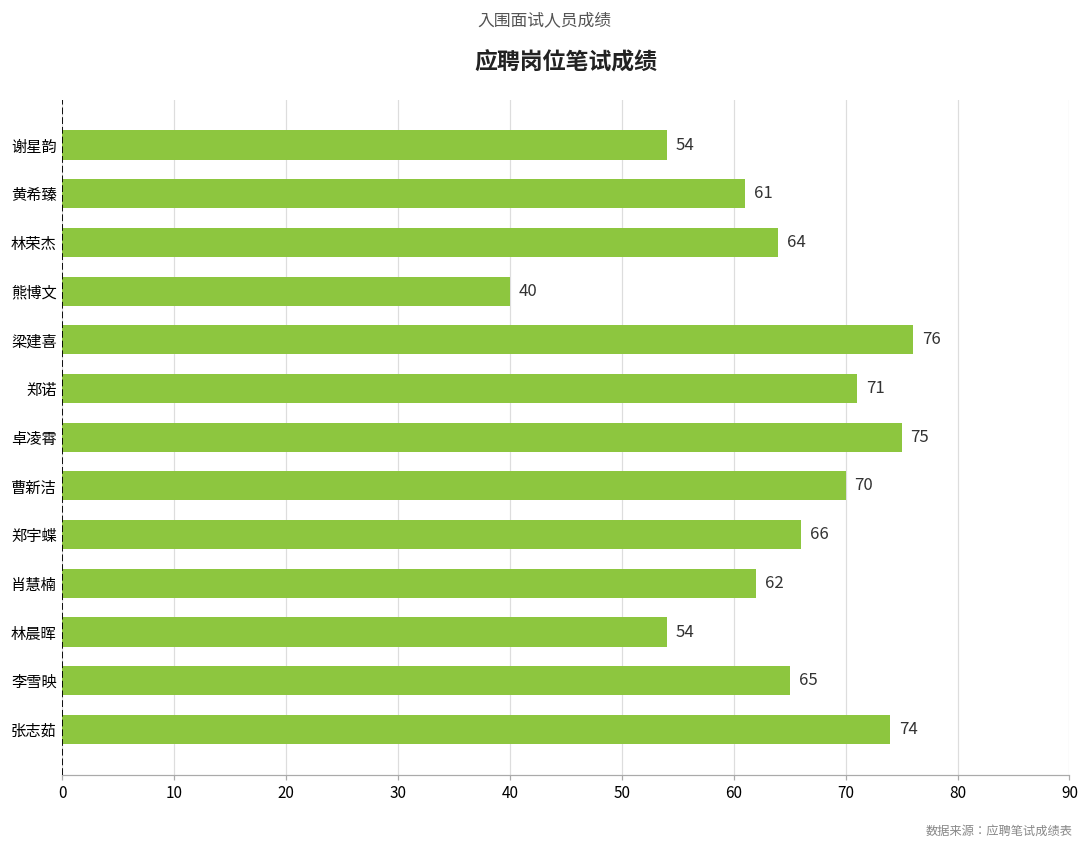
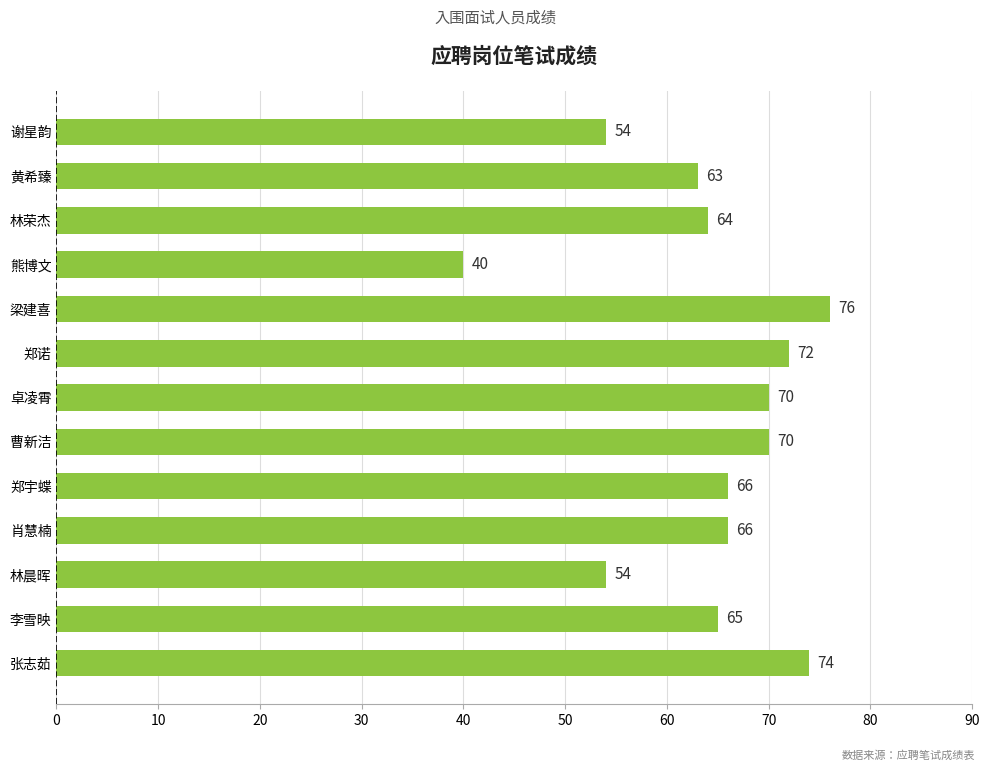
黄希臻: 61 -> 63
郑诺: 71 -> 72
卓凌霄: 75 -> 70
肖慧楠: 62 -> 66
